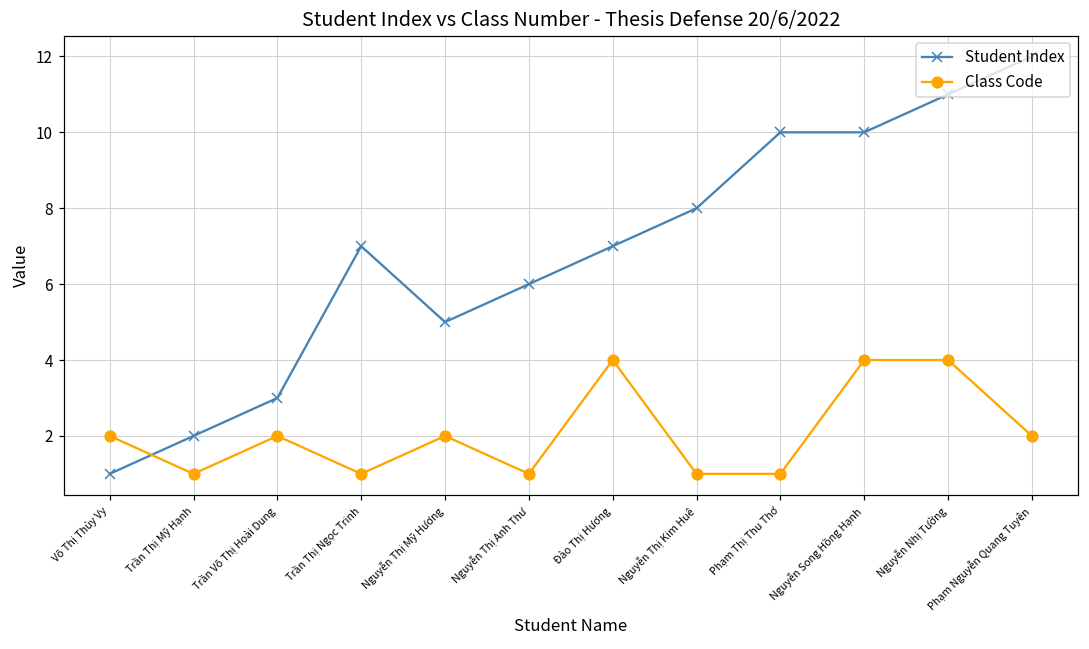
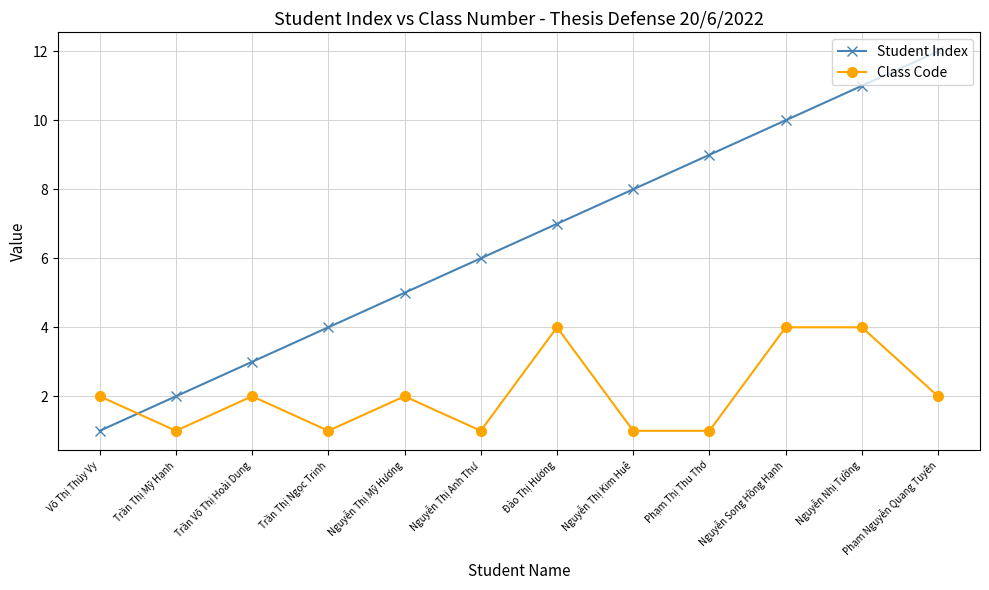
Student Index, Trần Thị Ngọc Trinh: 7 -> 4
Student Index, Phạm Thị Thu Thơ: 10 -> 9
